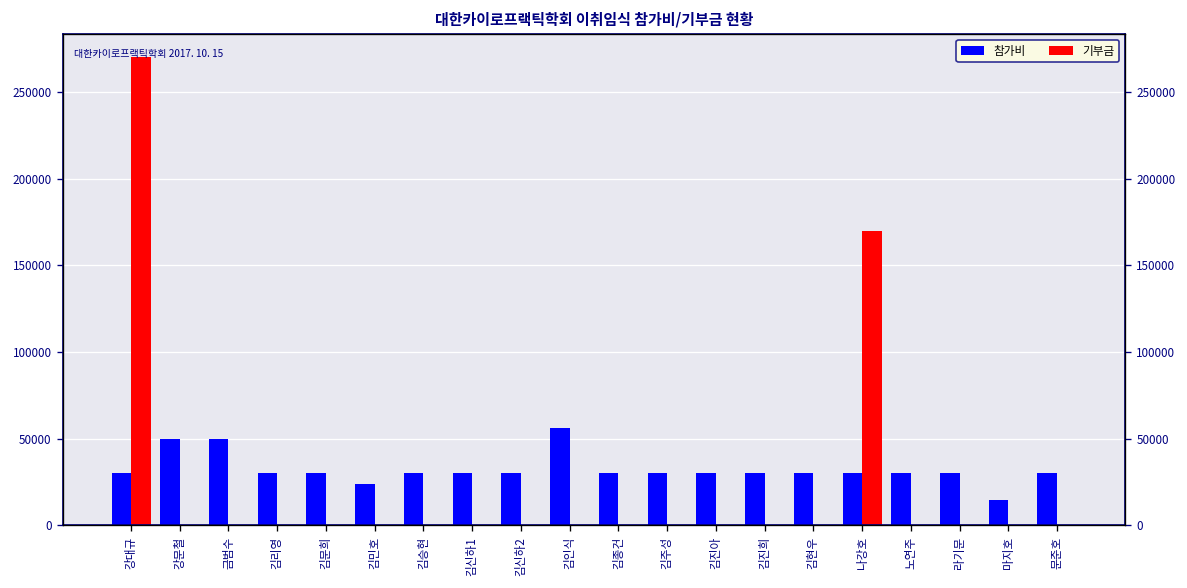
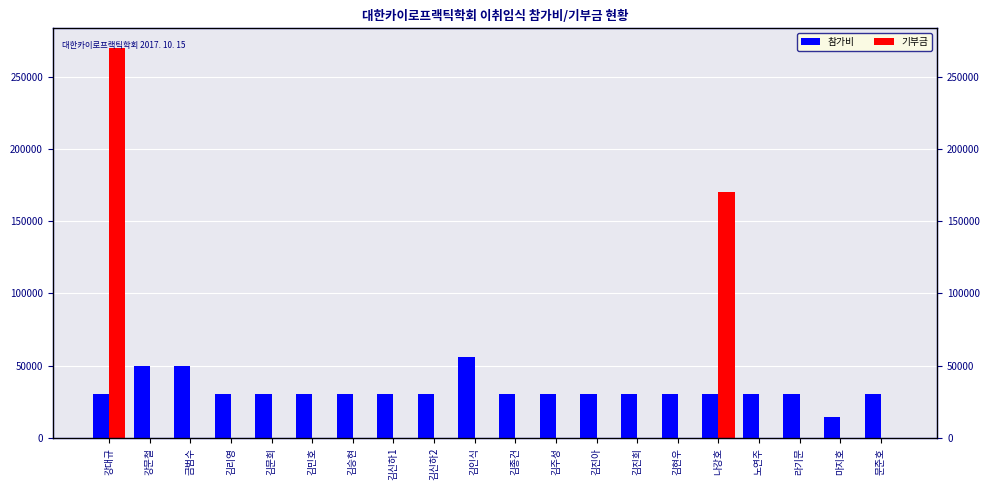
참가비, 김민호: 24000 -> 30000
